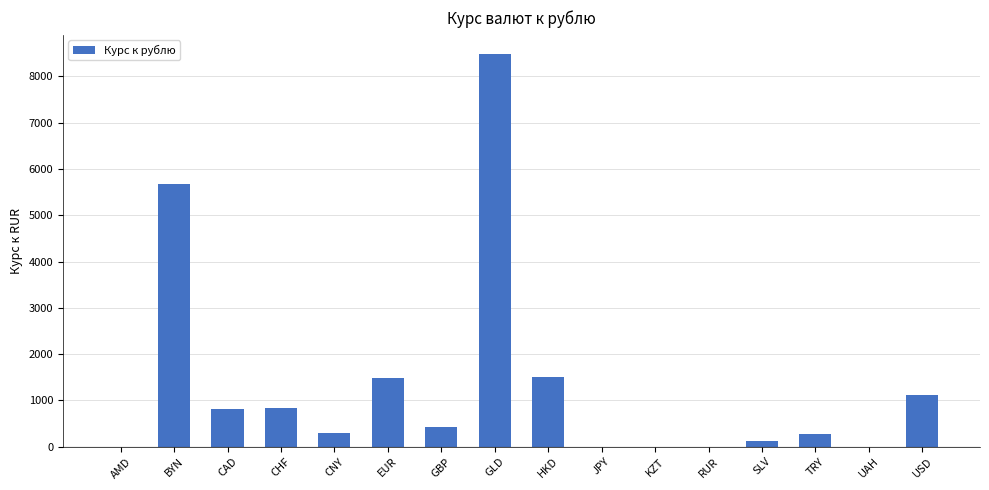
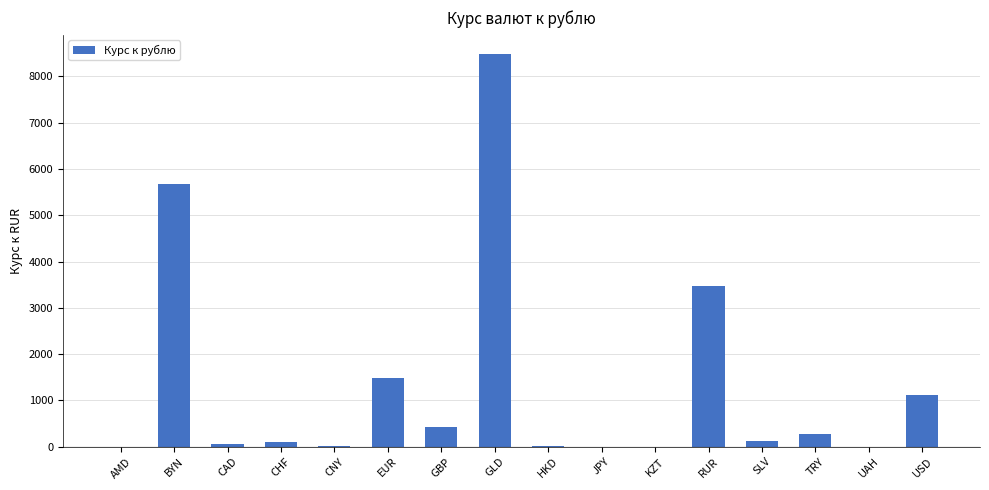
CAD: 800 -> 100
CHF: 800 -> 100
CNY: 300 -> 0
HKD: 1500 -> 0
RUR: 0 -> 3500
